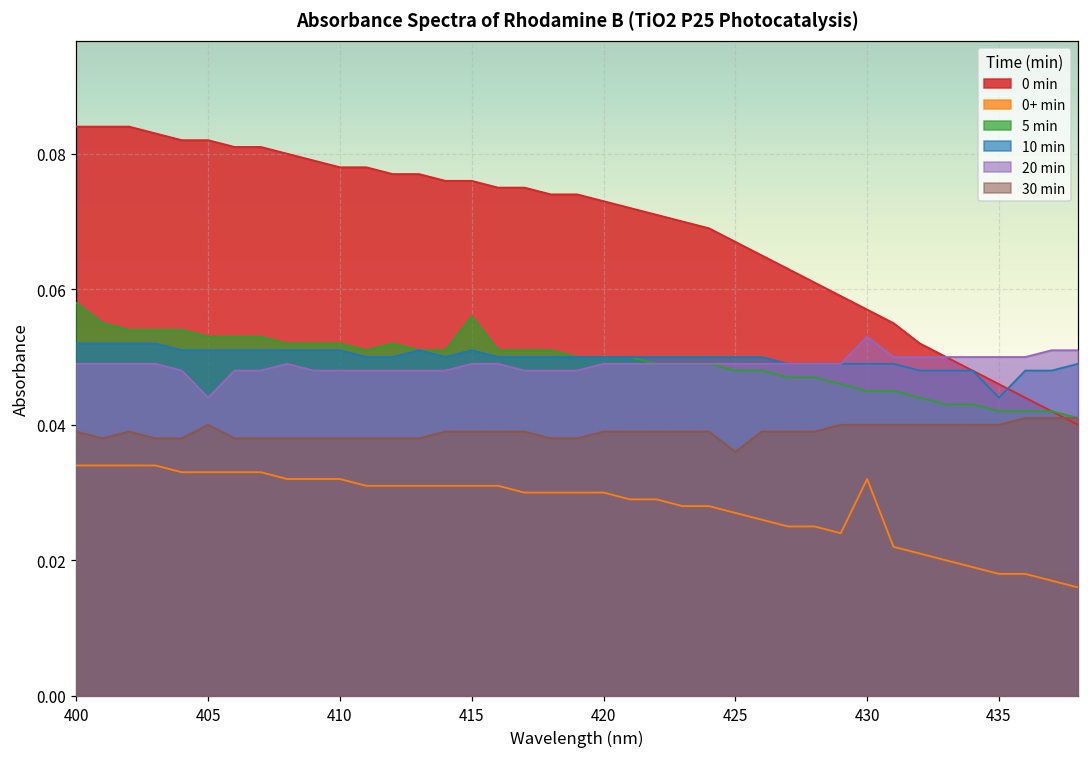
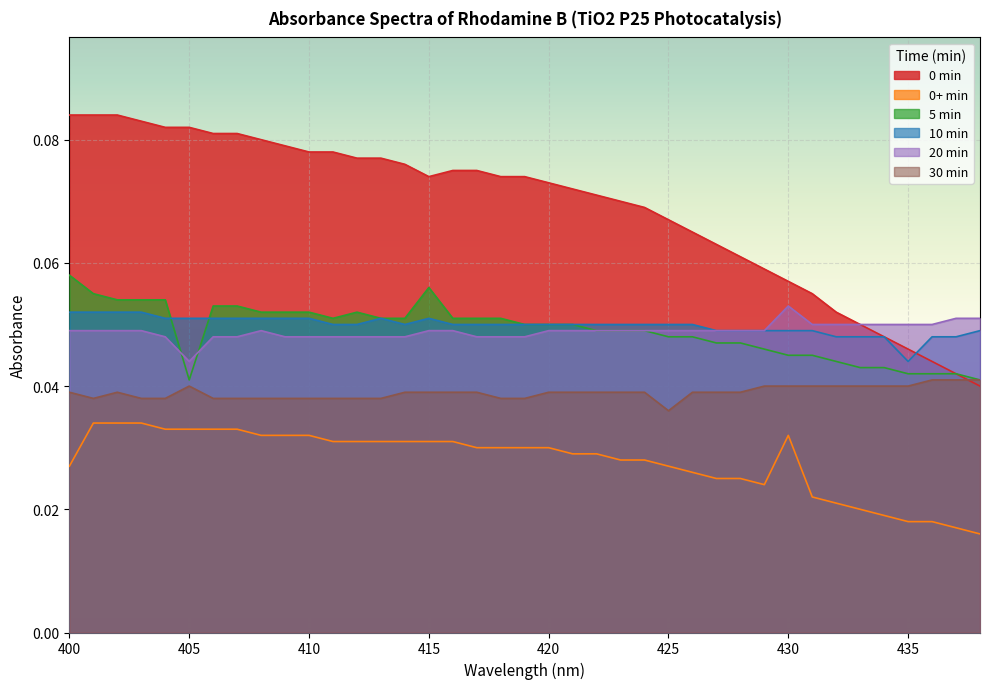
0+ min, 400: 0.034 -> 0.027
5 min, 405: 0.053 -> 0.041
0 min, 415: 0.076 -> 0.074
